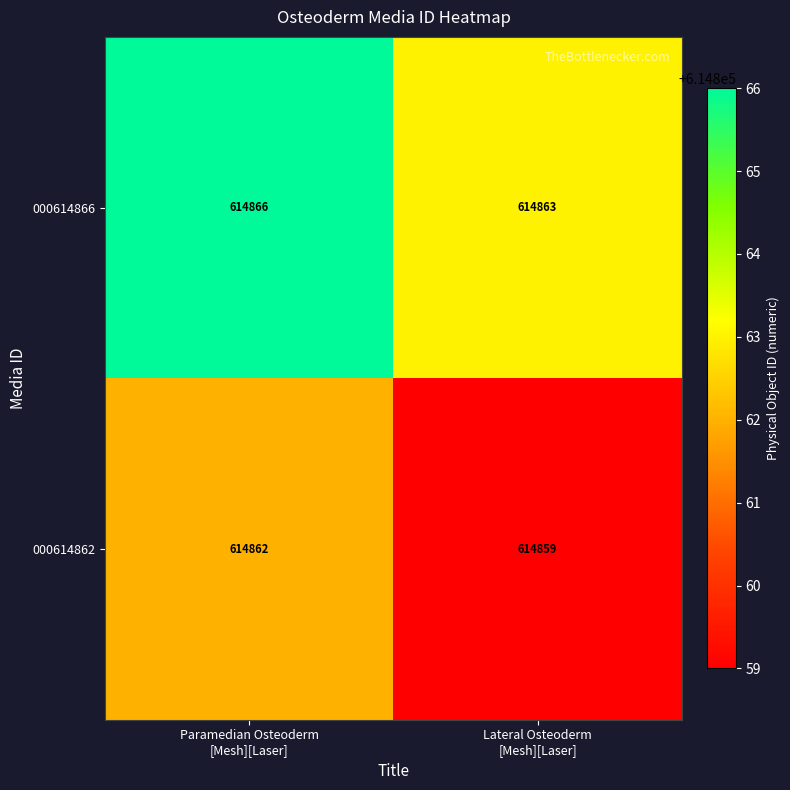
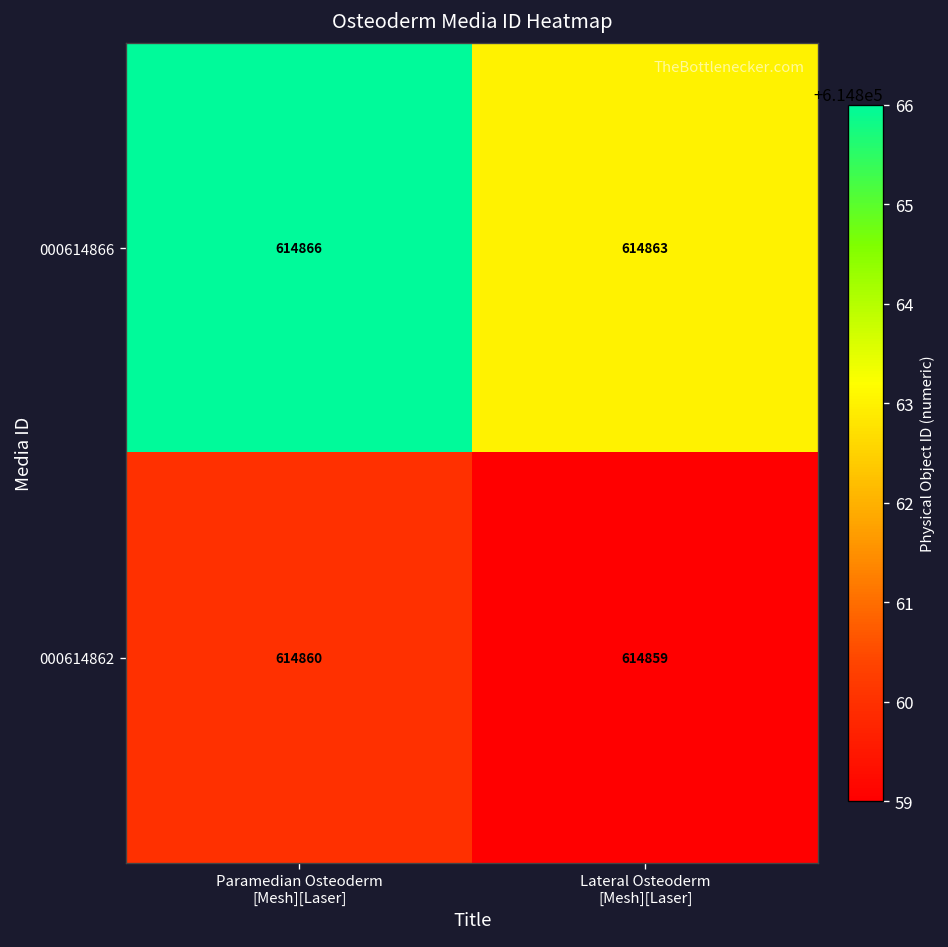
000614862, Paramedian Osteoderm [Mesh][Laser]: 614862 -> 614860
